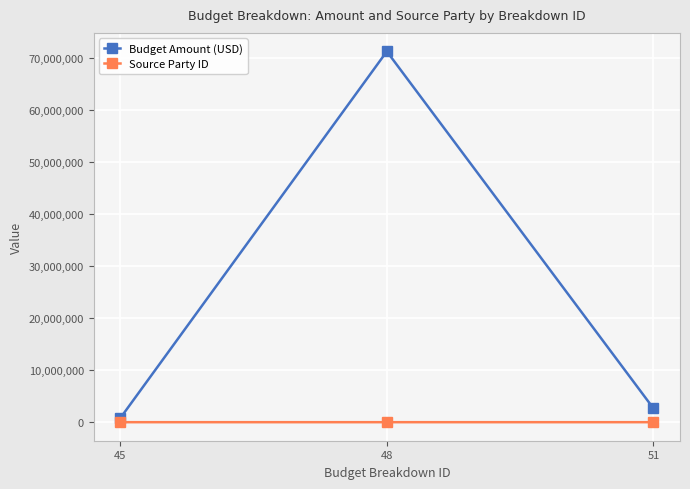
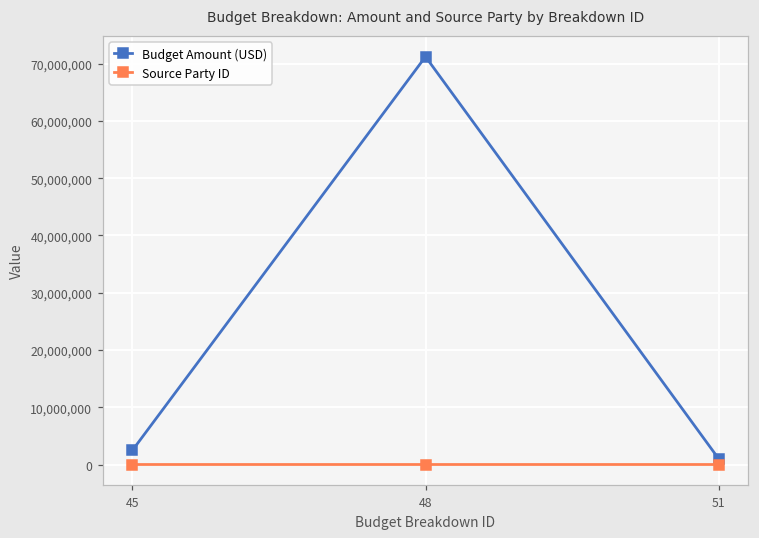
Budget Amount (USD), 45: 1,000,000 -> 2,000,000
Budget Amount (USD), 51: 3,000,000 -> 1,000,000
